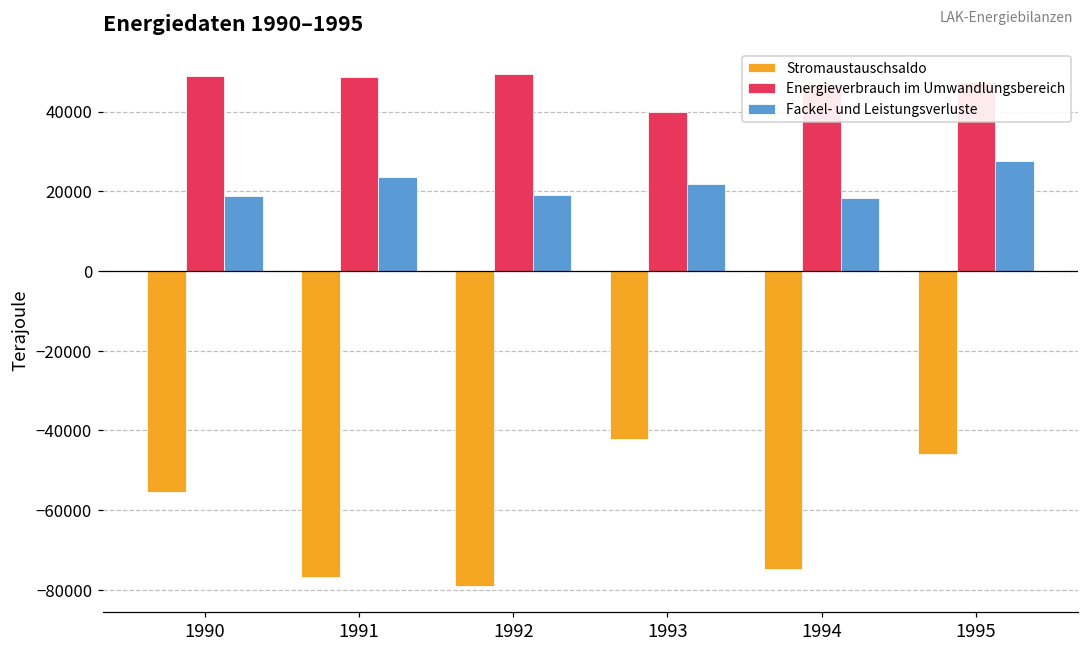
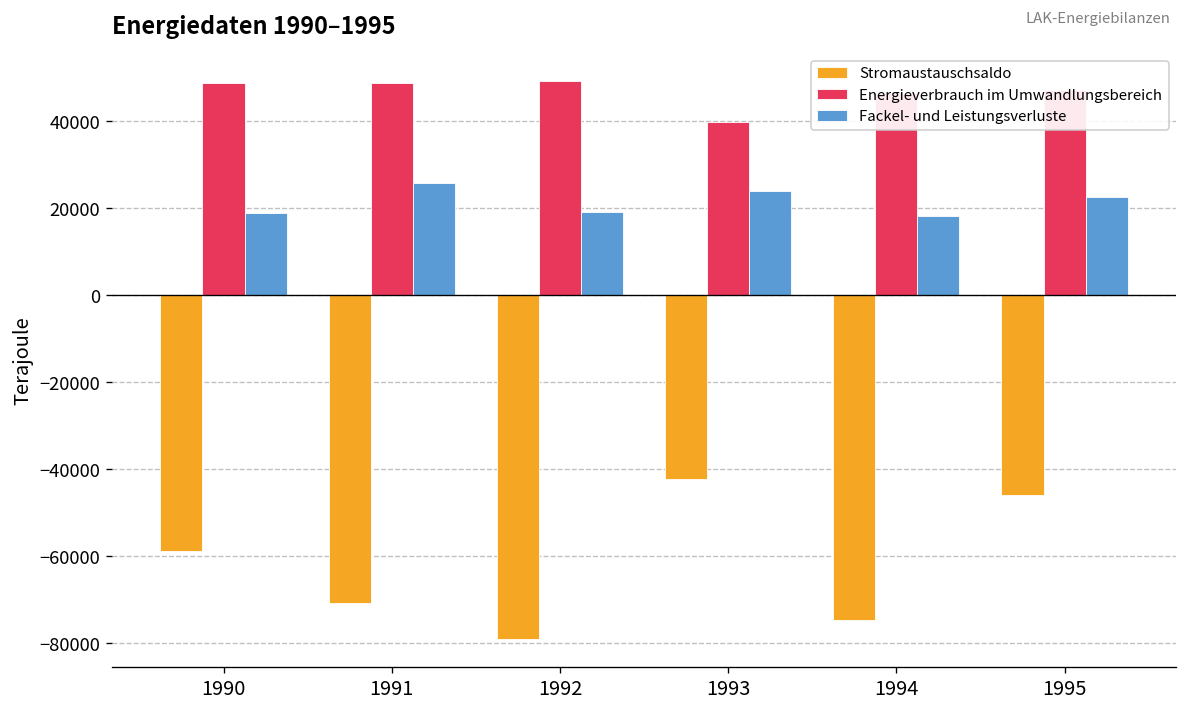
Stromaustauschsaldo, 1990: -55000 -> -59000
Stromaustauschsaldo, 1991: -77000 -> -71000
Fackel- und Leistungsverluste, 1991: 24000 -> 26000
Fackel- und Leistungsverluste, 1993: 22000 -> 24000
Fackel- und Leistungsverluste, 1995: 28000 -> 23000
